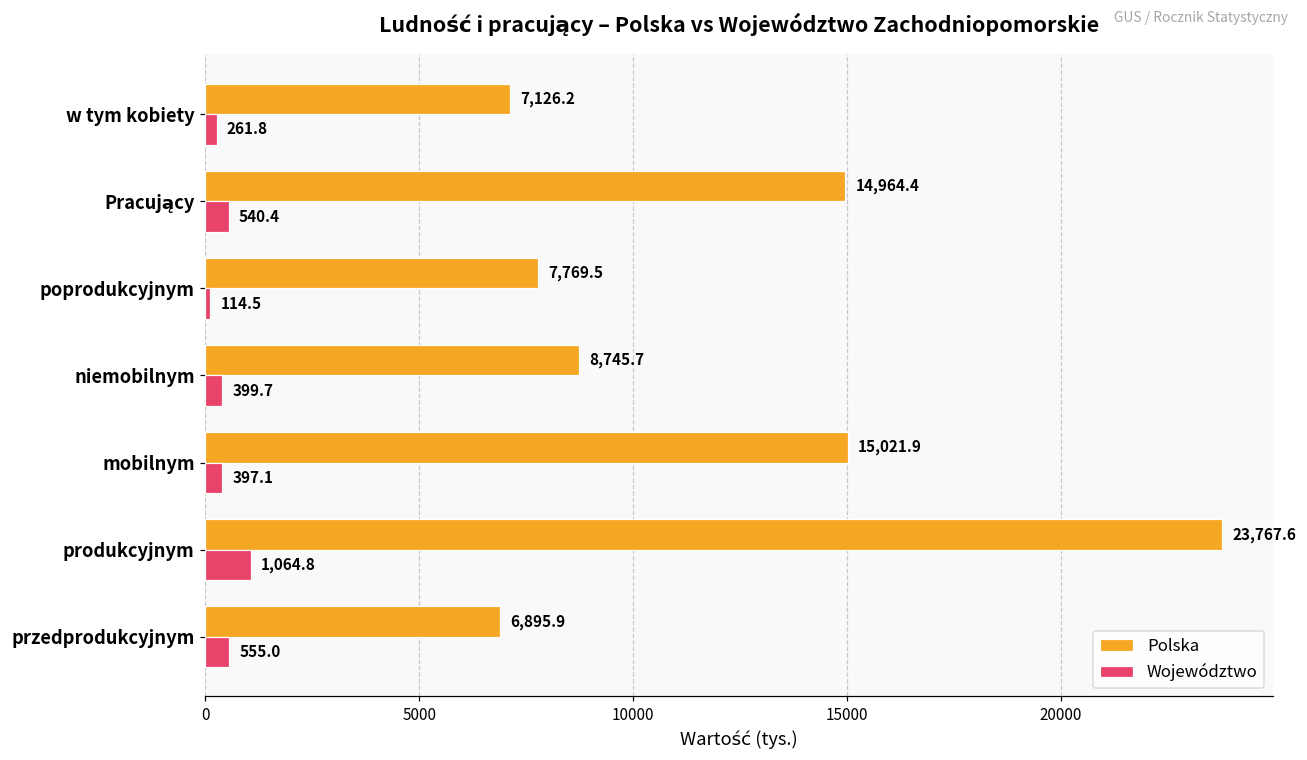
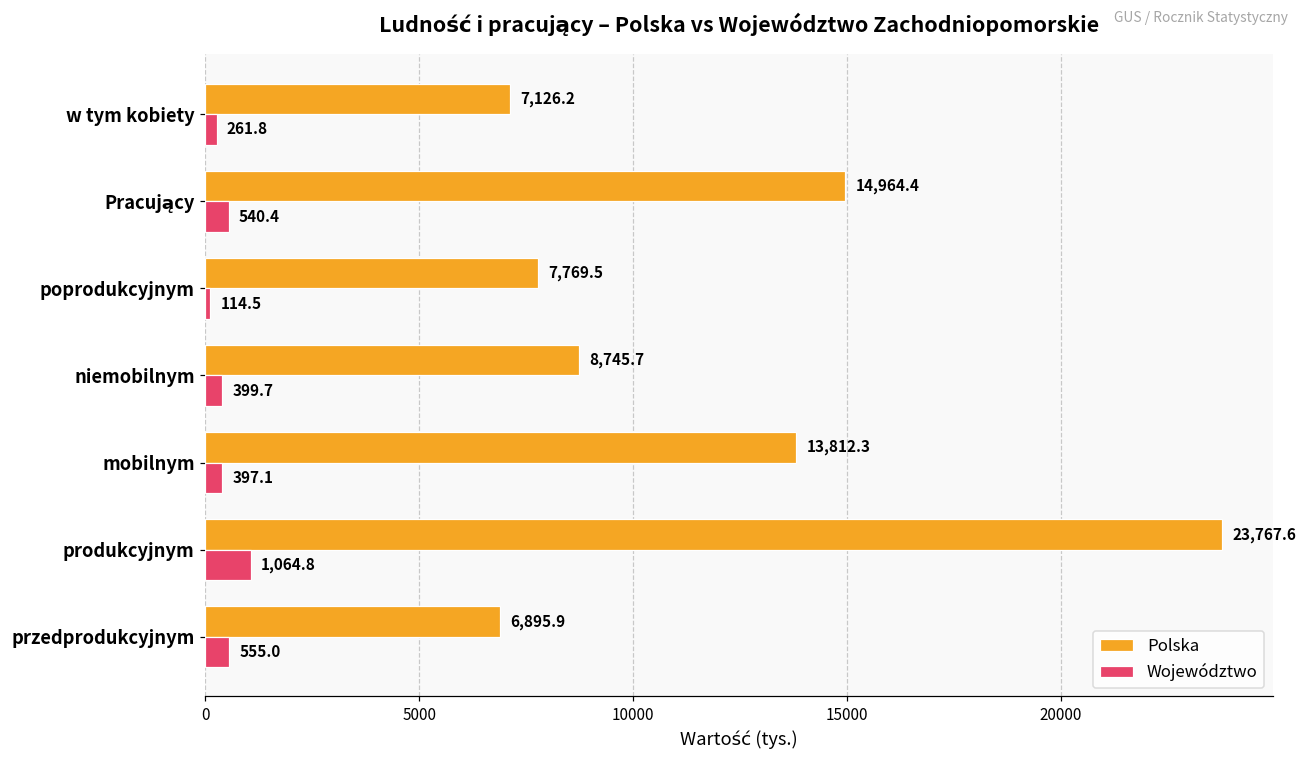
Polska, mobilnym: 15,021.9 -> 13,812.3
